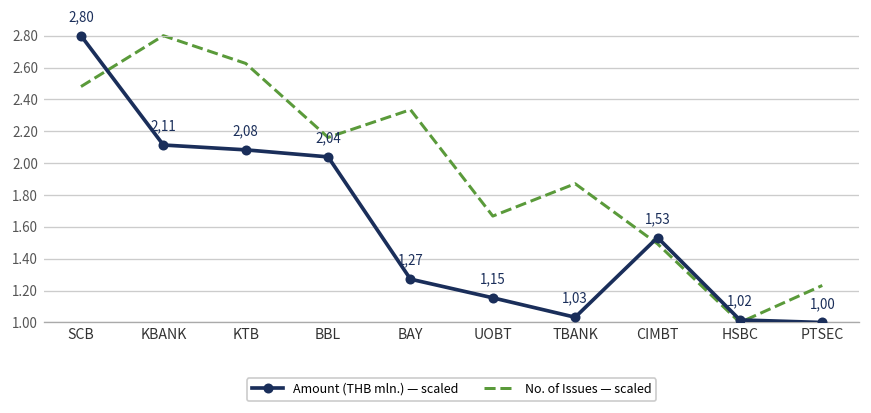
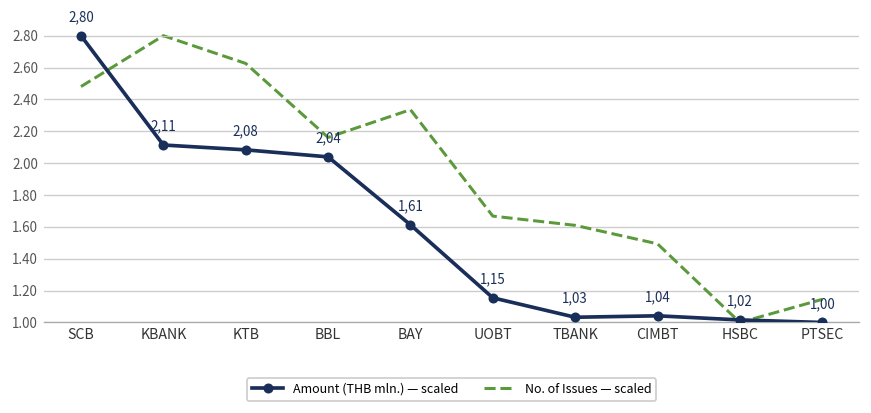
Amount (THB mln.) — scaled, BAY: 1,27 -> 1,61
No. of Issues — scaled, TBANK: 1.87 -> 1.61
Amount (THB mln.) — scaled, CIMBT: 1,53 -> 1,04
No. of Issues — scaled, PTSEC: 1.23 -> 1.15
